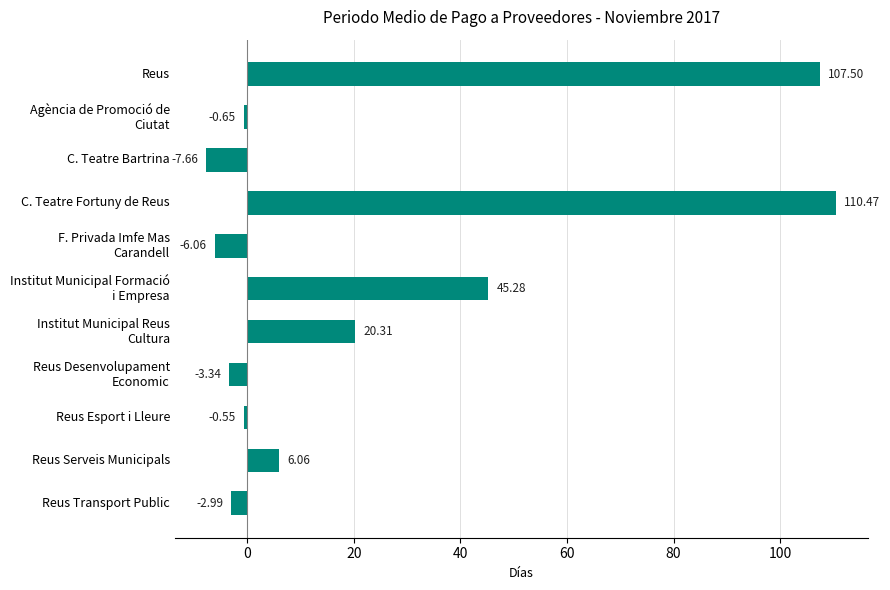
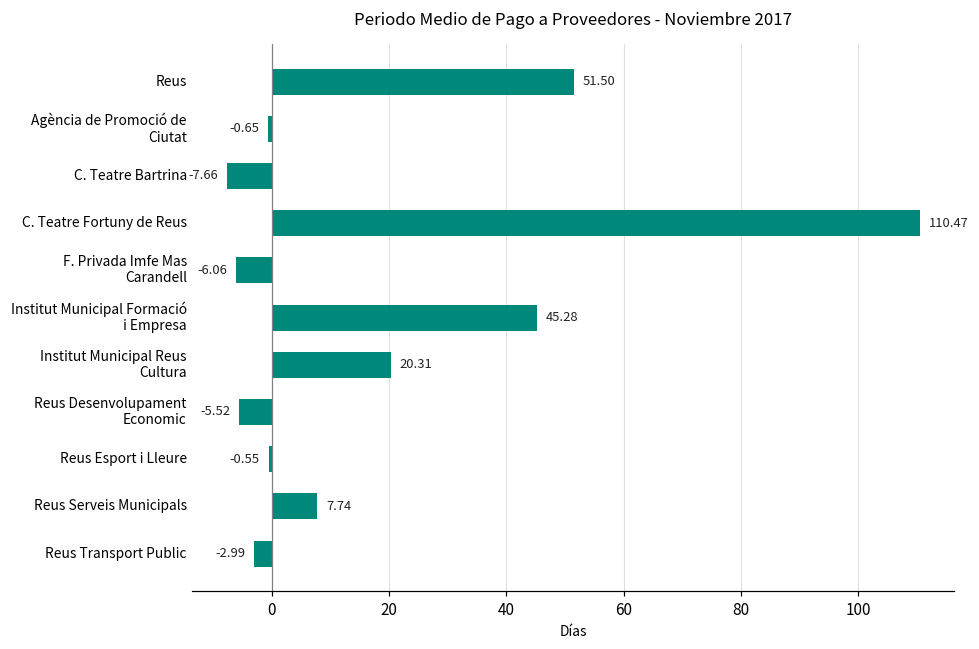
Reus: 107.50 -> 51.50
Reus Desenvolupament Economic: -3.34 -> -5.52
Reus Serveis Municipals: 6.06 -> 7.74
